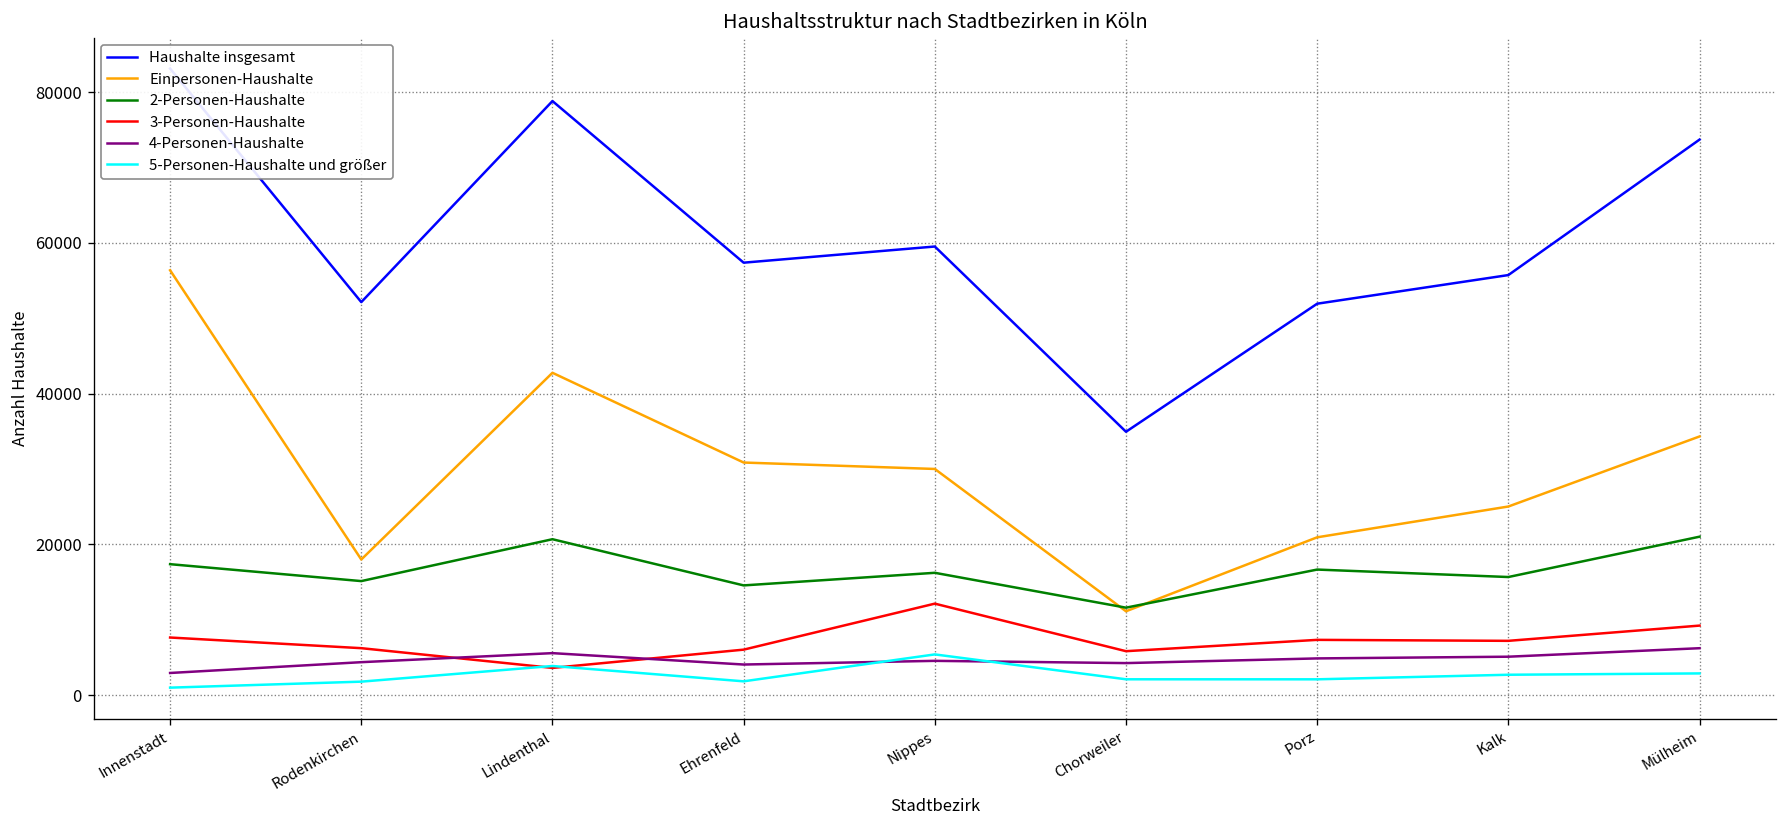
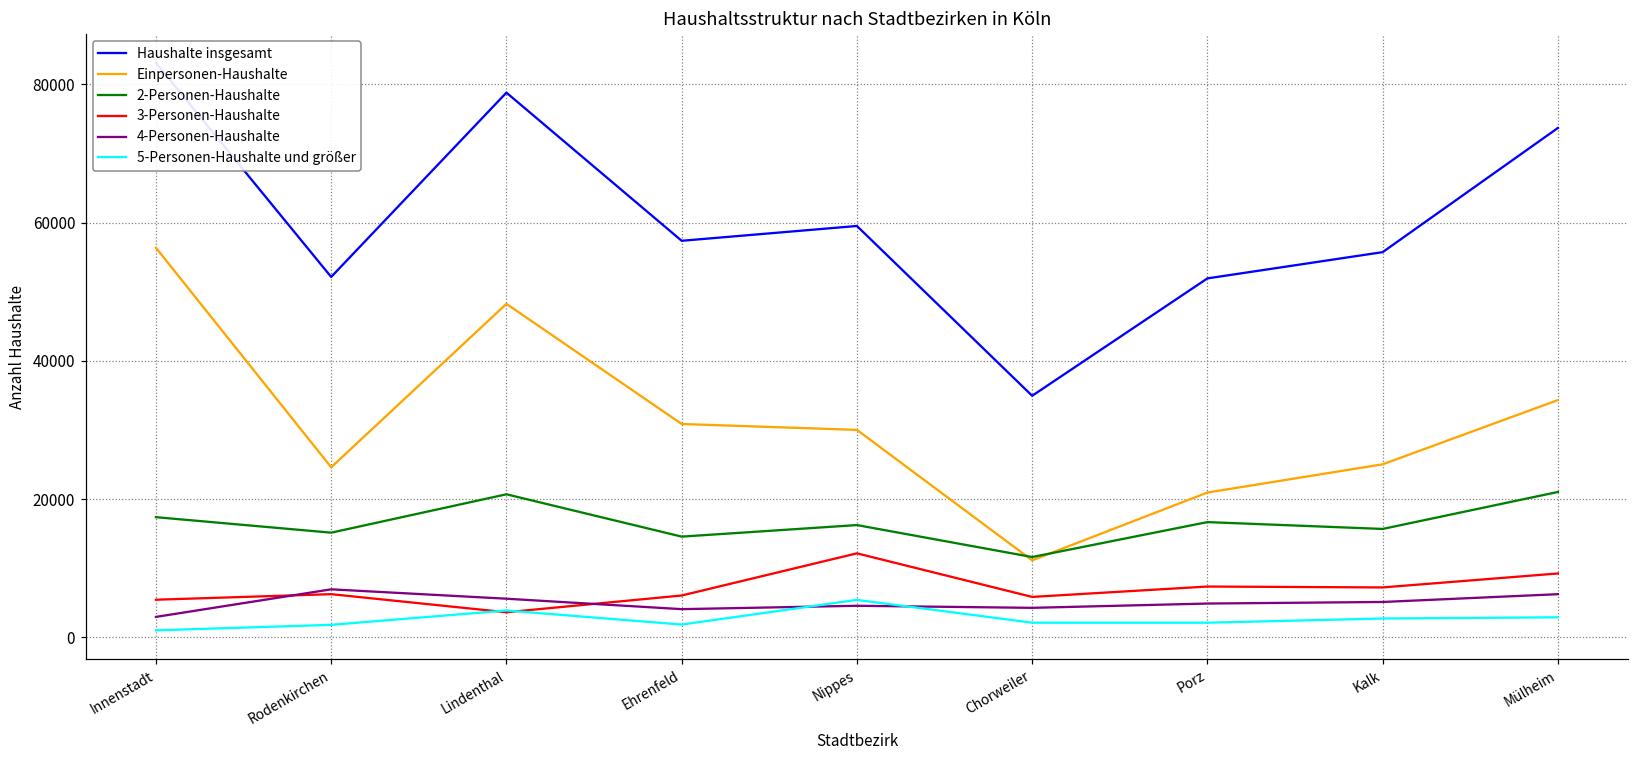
3-Personen-Haushalte, Innenstadt: 8000 -> 5000
Einpersonen-Haushalte, Rodenkirchen: 18000 -> 25000
4-Personen-Haushalte, Rodenkirchen: 4000 -> 7000
Einpersonen-Haushalte, Lindenthal: 43000 -> 48000
